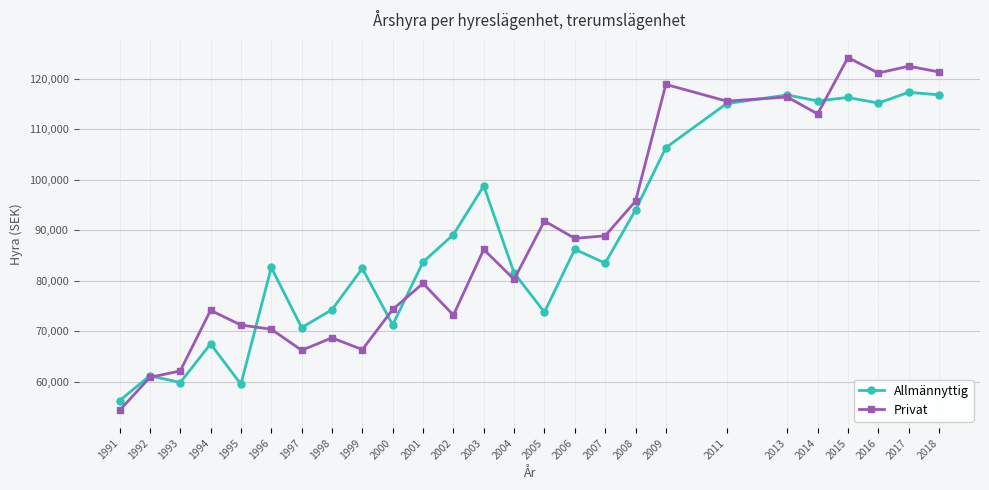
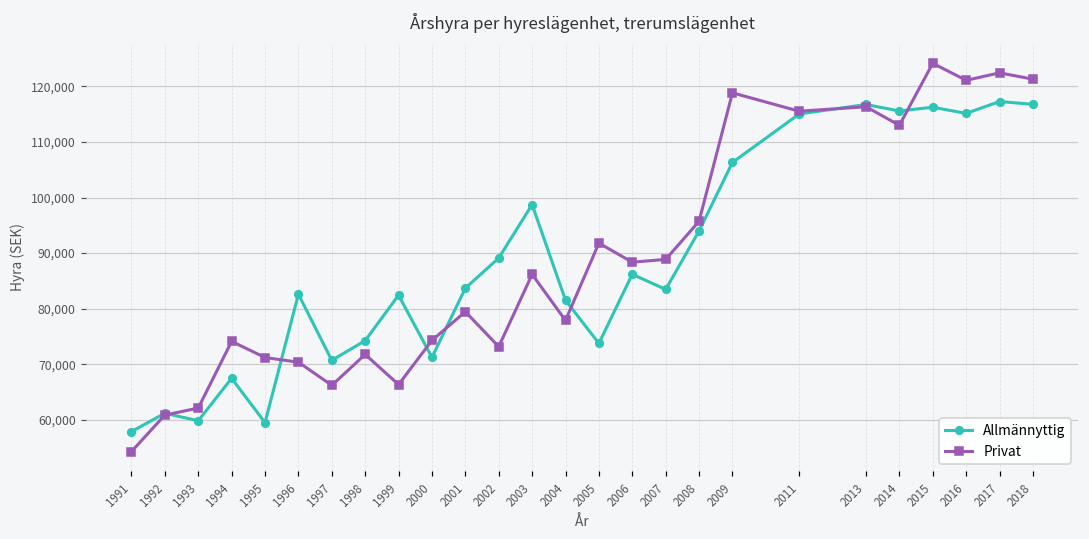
Allmännyttig, 1991: 56,000 -> 58,000
Privat, 1998: 69,000 -> 72,000
Privat, 2004: 80,000 -> 78,000
